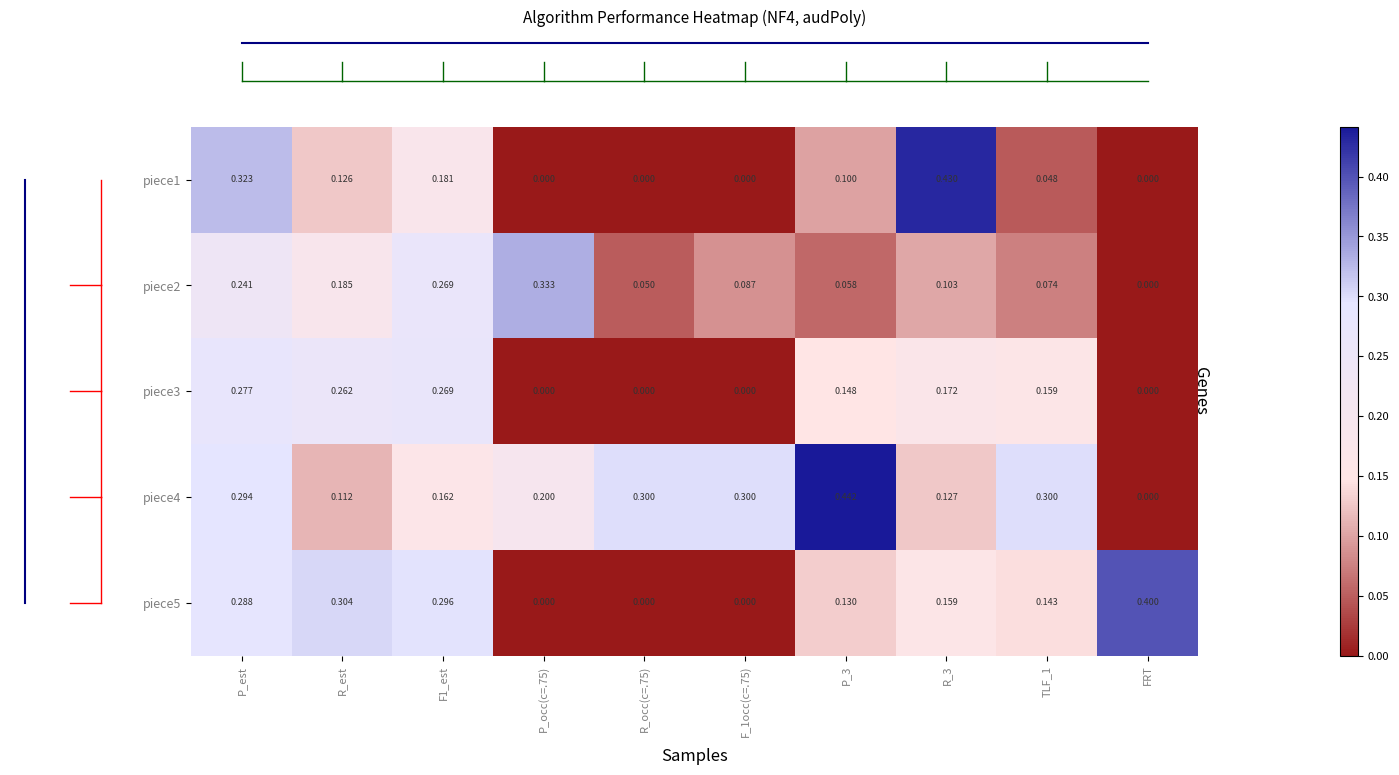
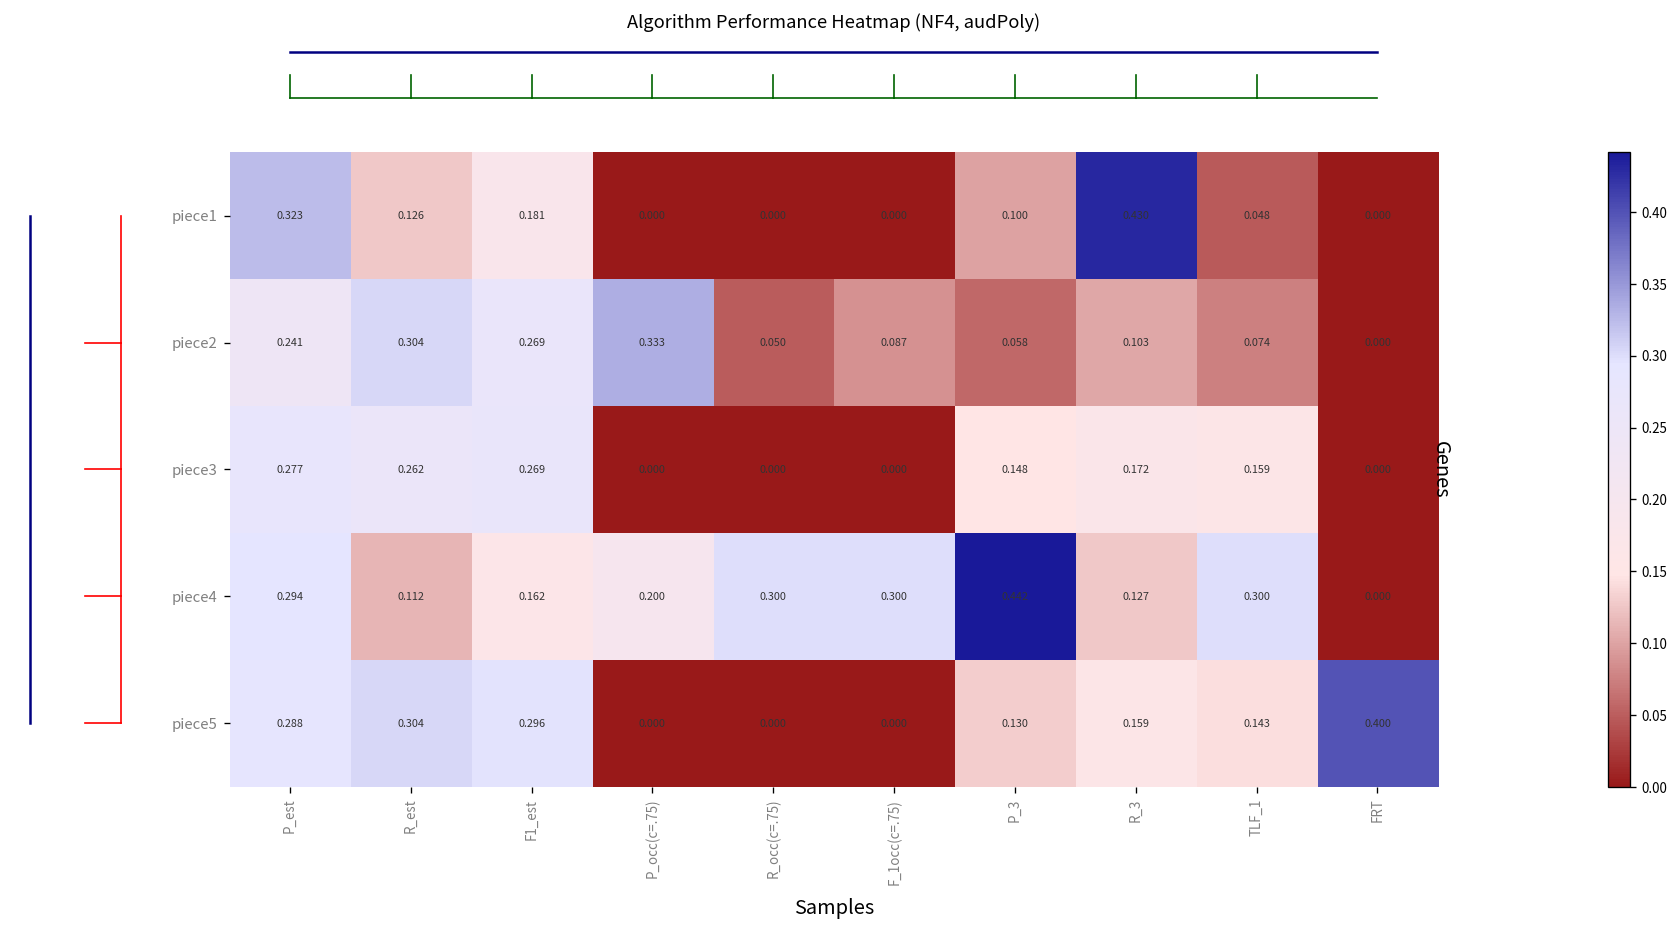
piece2, R_est: 0.185 -> 0.304
